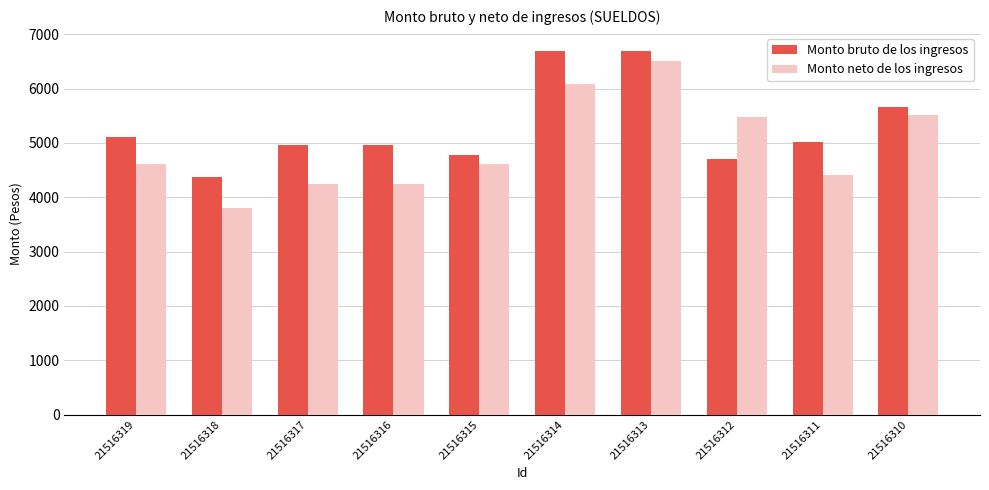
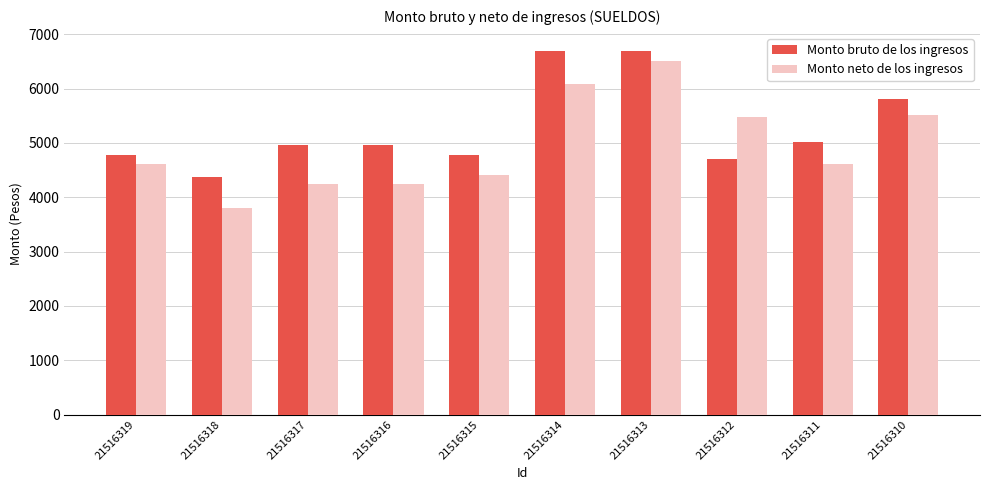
Monto bruto de los ingresos, 21516319: 5100 -> 4800
Monto neto de los ingresos, 21516315: 4600 -> 4400
Monto neto de los ingresos, 21516311: 4400 -> 4600
Monto bruto de los ingresos, 21516310: 5700 -> 5800
